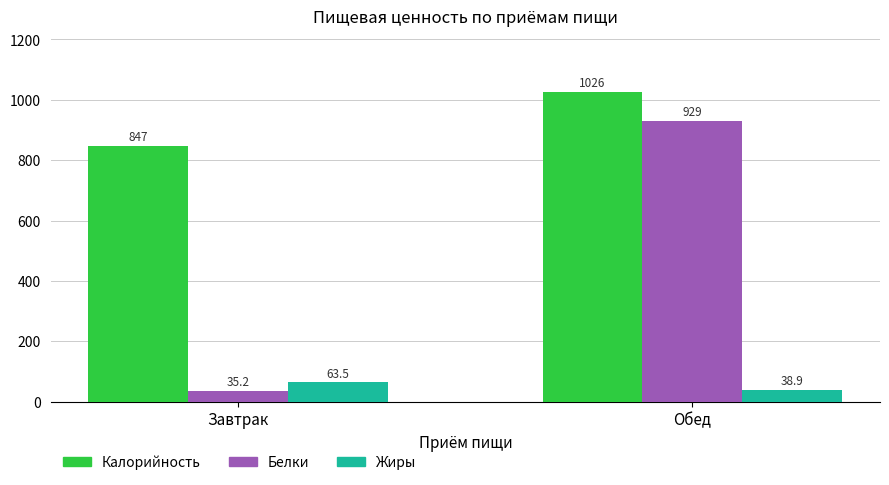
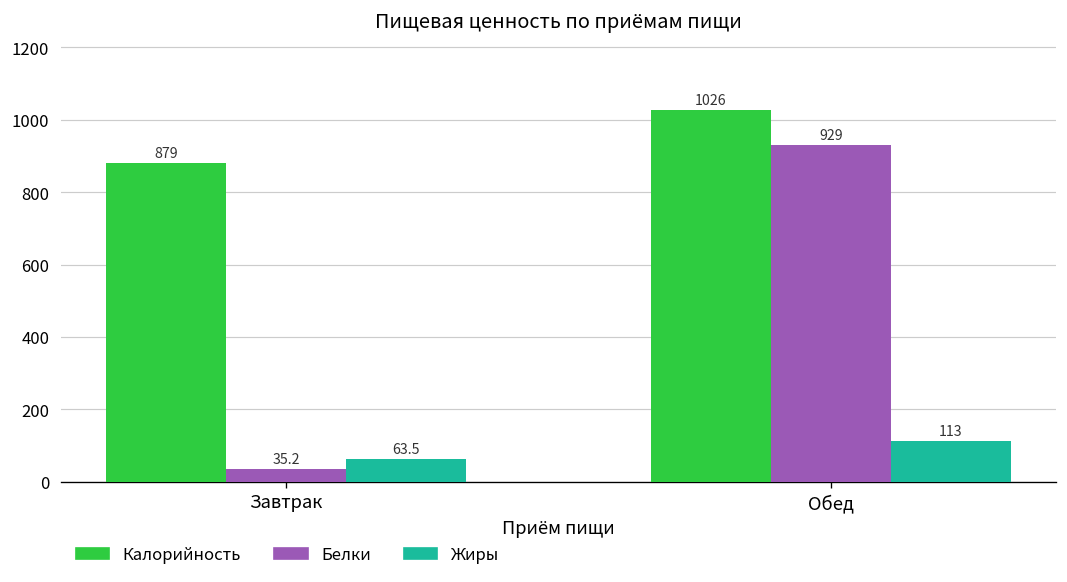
Калорийность, Завтрак: 847 -> 879
Жиры, Обед: 38.9 -> 113
